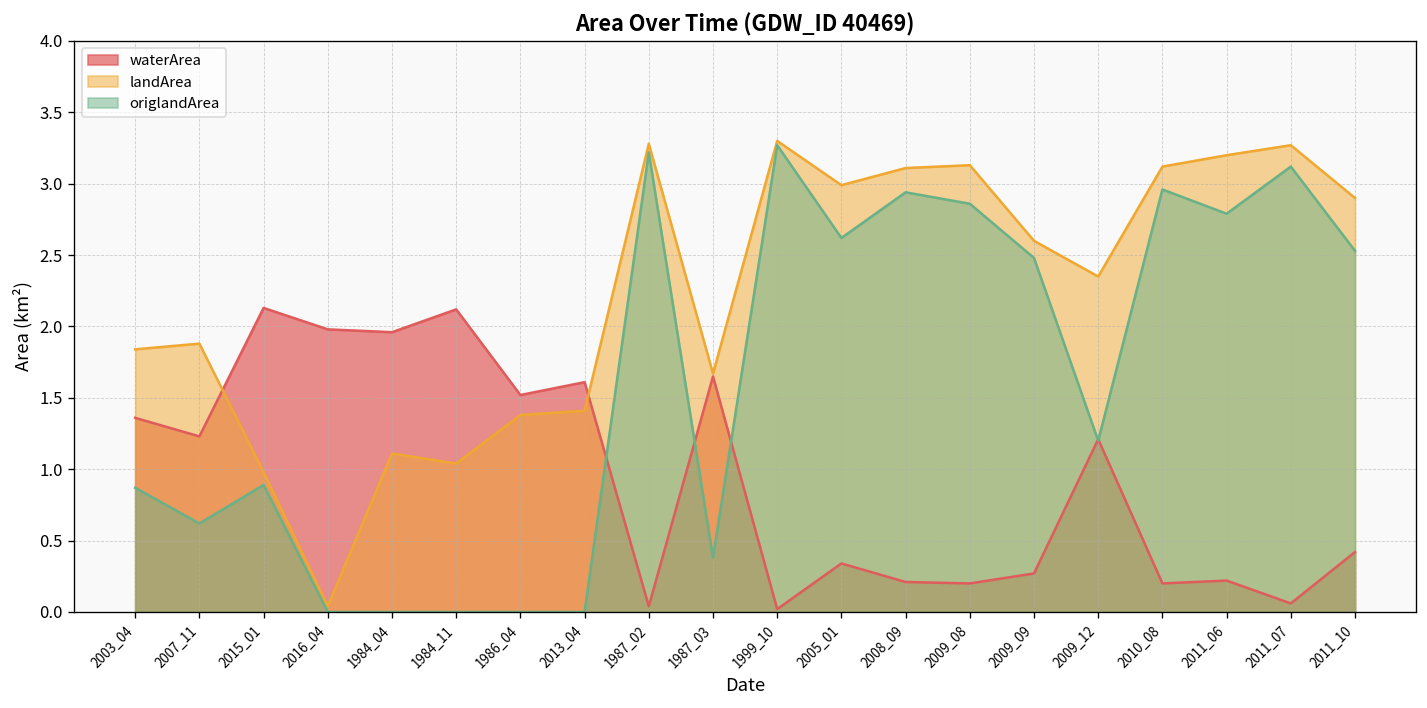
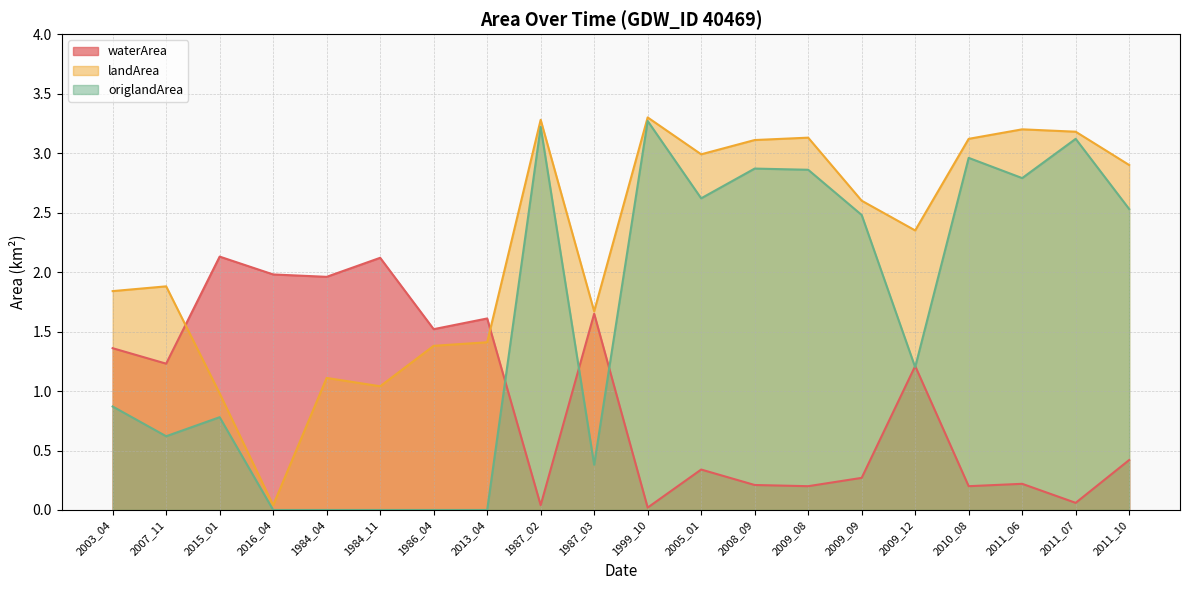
origlandArea, 2015_01: 0.89 -> 0.78
origlandArea, 2008_09: 2.94 -> 2.87
landArea, 2011_07: 3.27 -> 3.18
